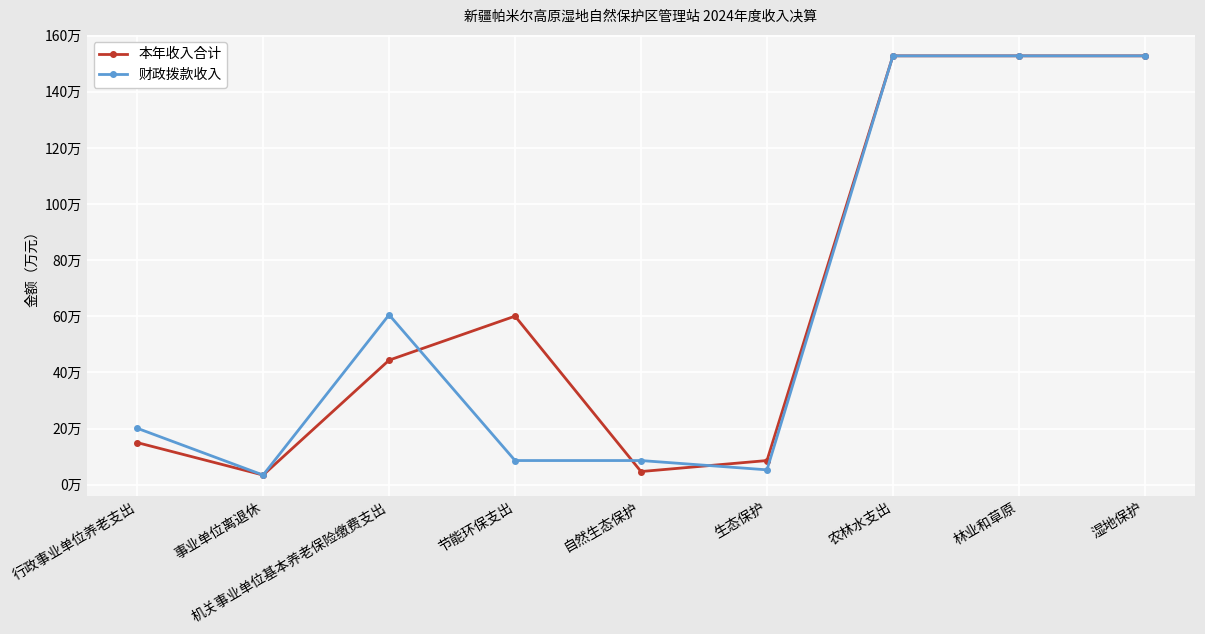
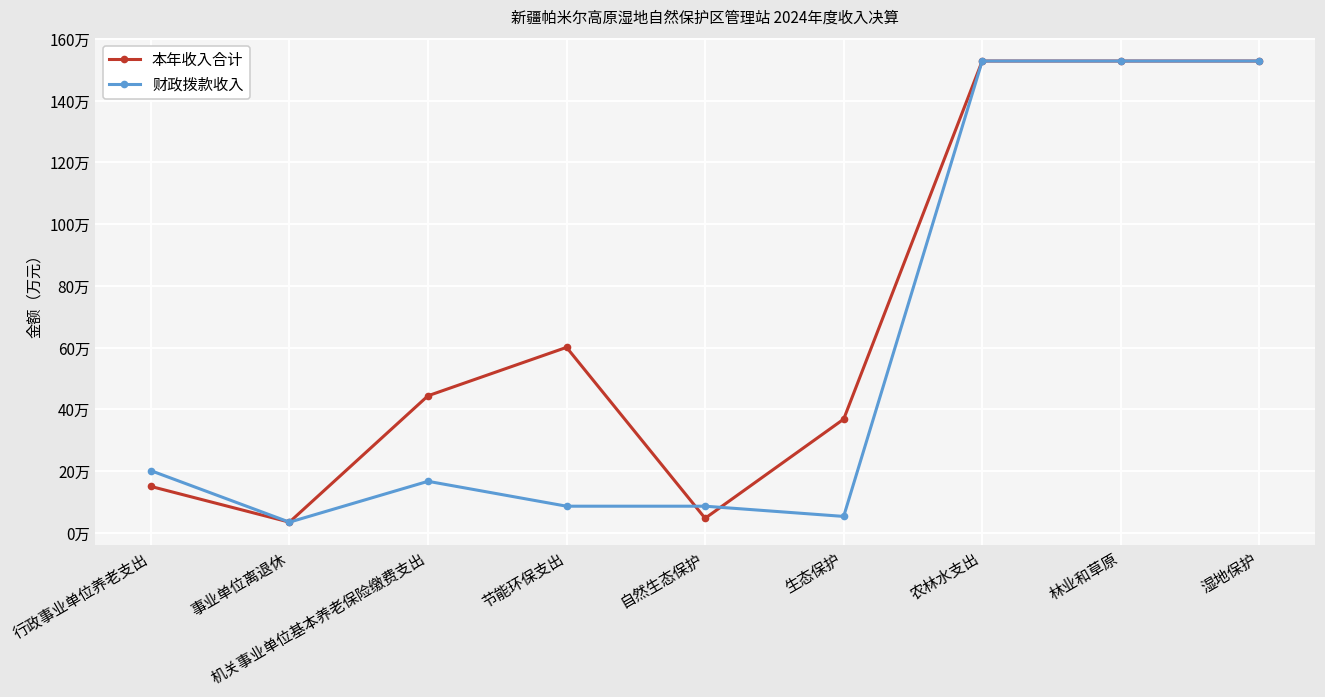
财政拨款收入, 机关事业单位基本养老保险缴费支出: 61万 -> 17万
本年收入合计, 生态保护: 9万 -> 37万
